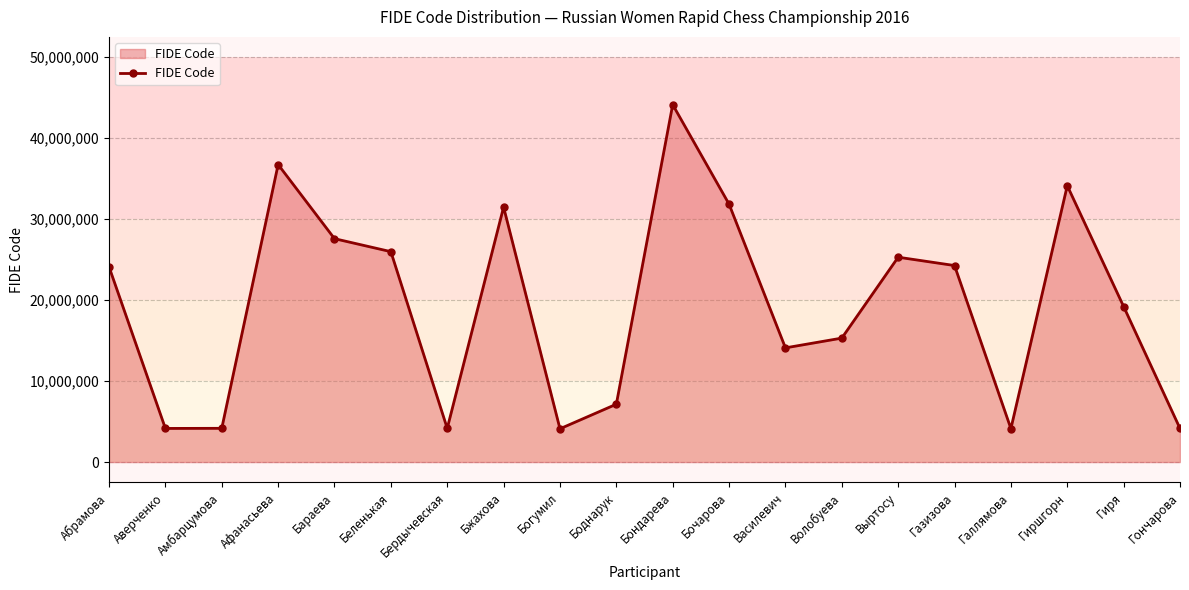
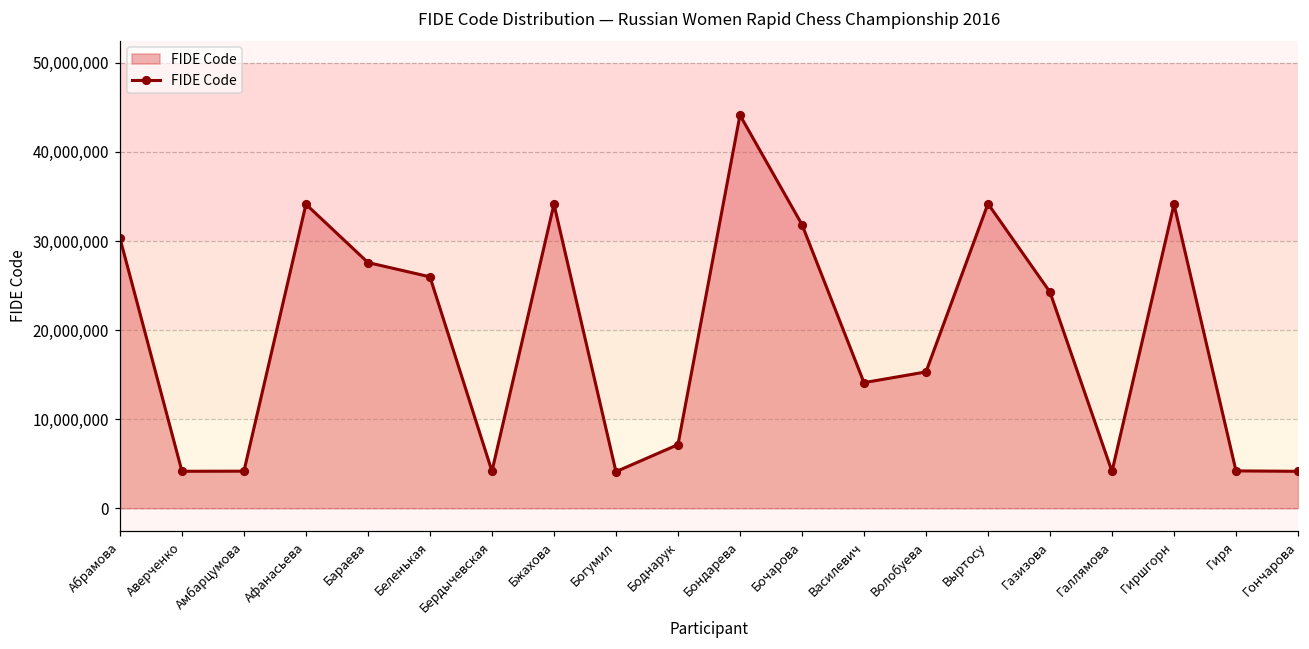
Абрамова: 24,000,000 -> 30,000,000
Афанасьева: 37,000,000 -> 34,000,000
Бжахова: 31,000,000 -> 34,000,000
Выртосу: 25,000,000 -> 34,000,000
Гиря: 19,000,000 -> 4,000,000
